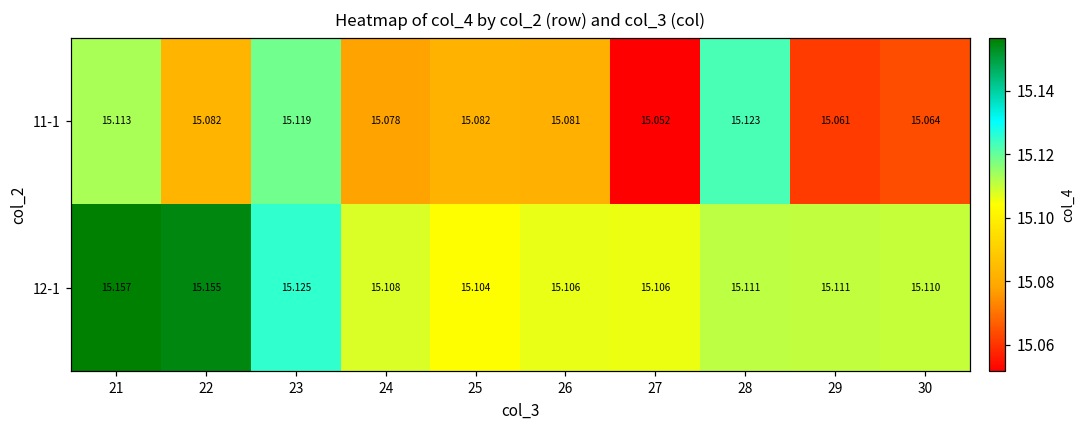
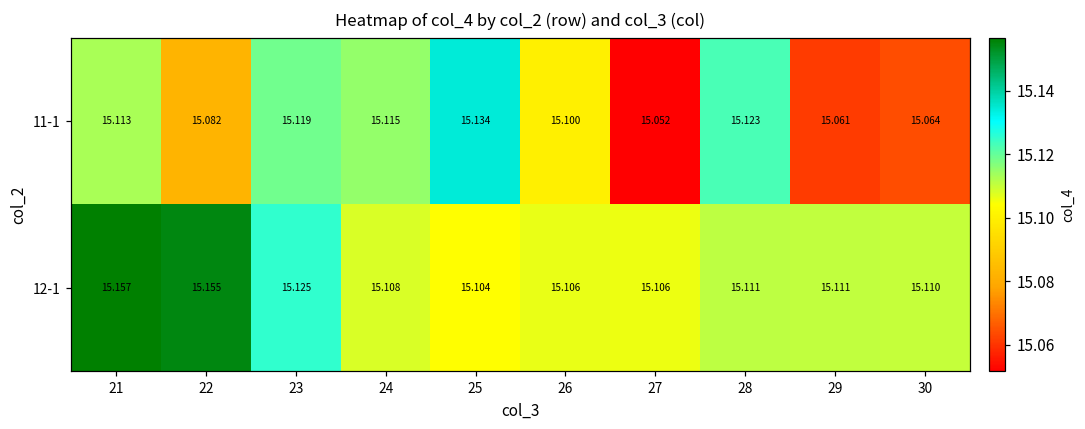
11-1, 24: 15.078 -> 15.115
11-1, 25: 15.082 -> 15.134
11-1, 26: 15.081 -> 15.100
